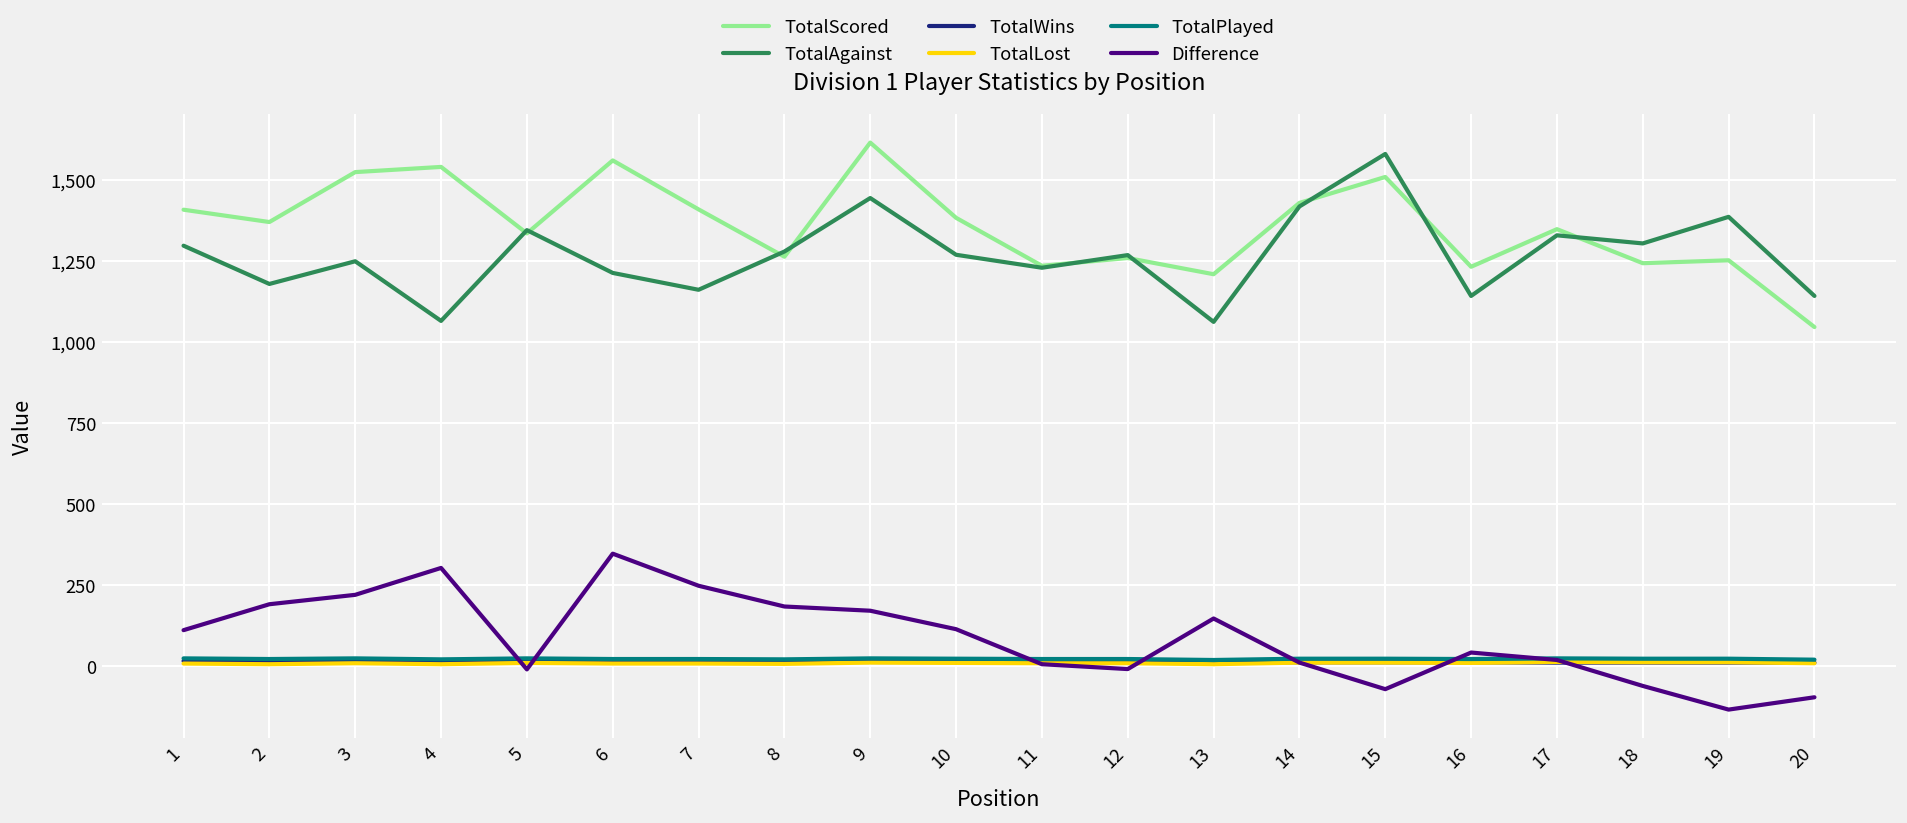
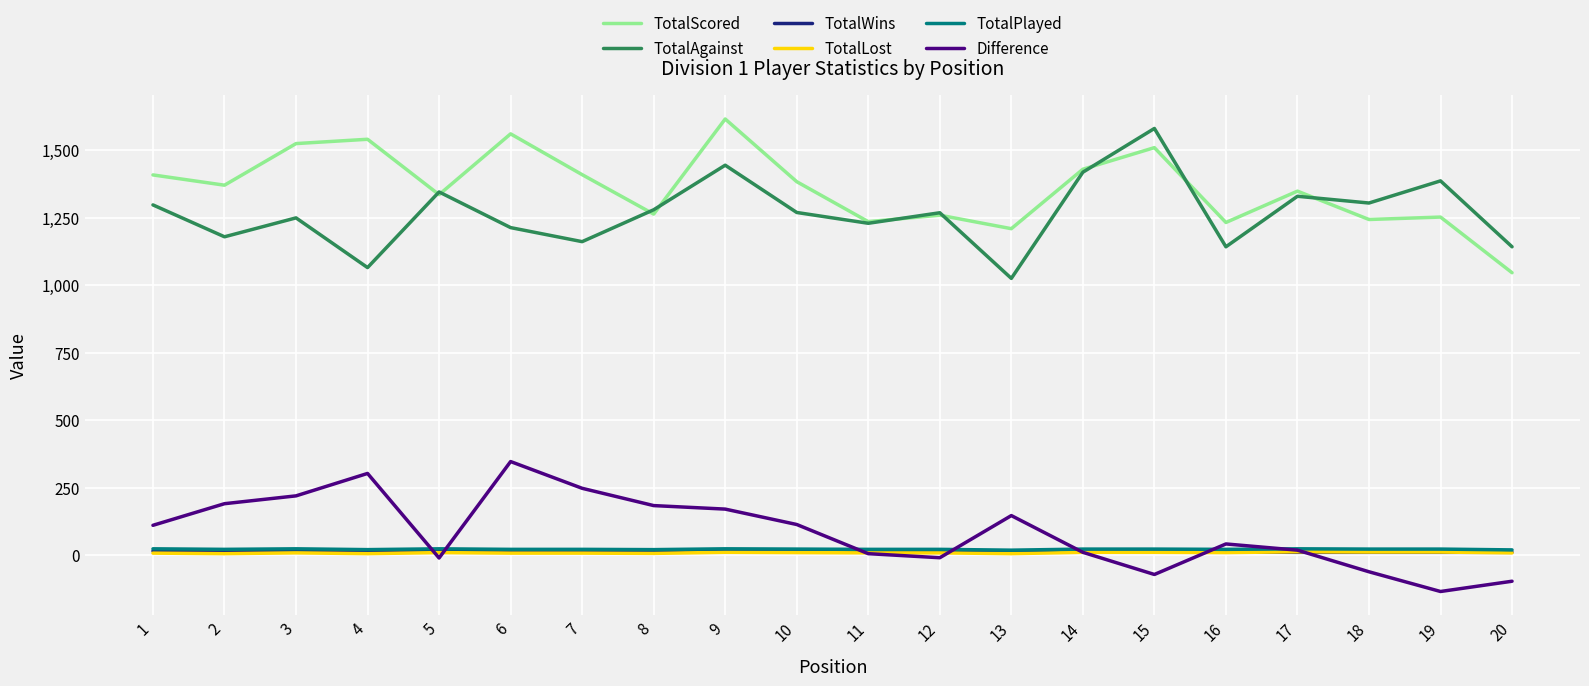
TotalAgainst, 13: 1,060 -> 1,030
